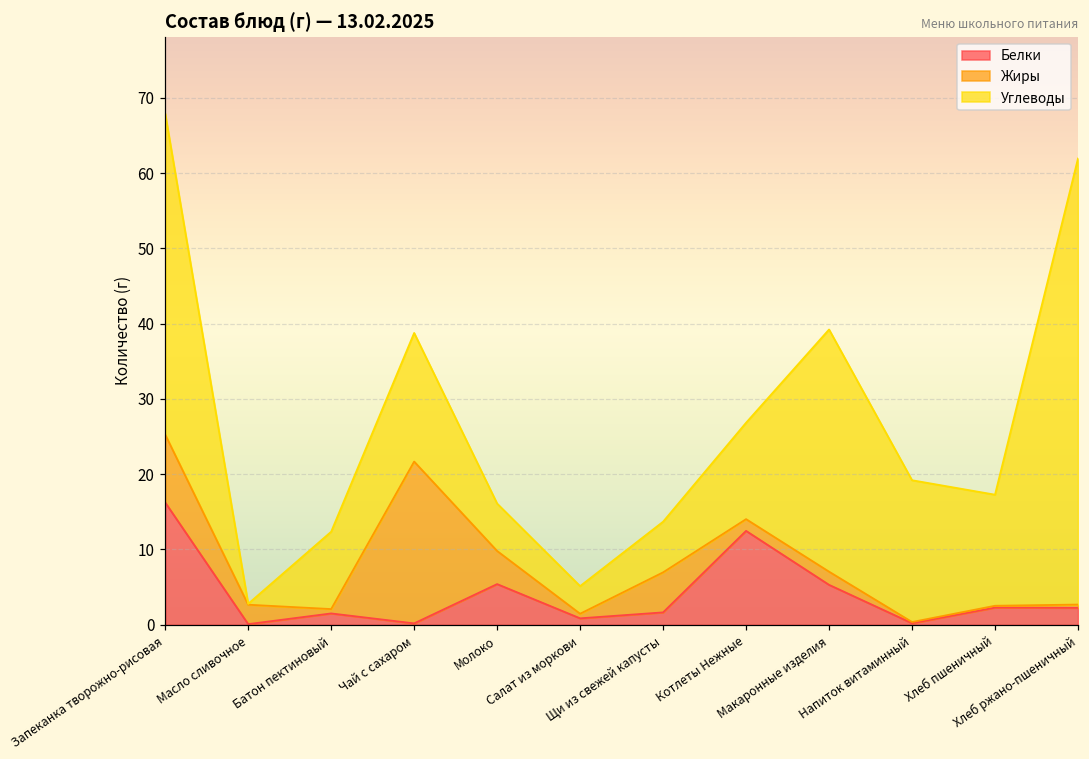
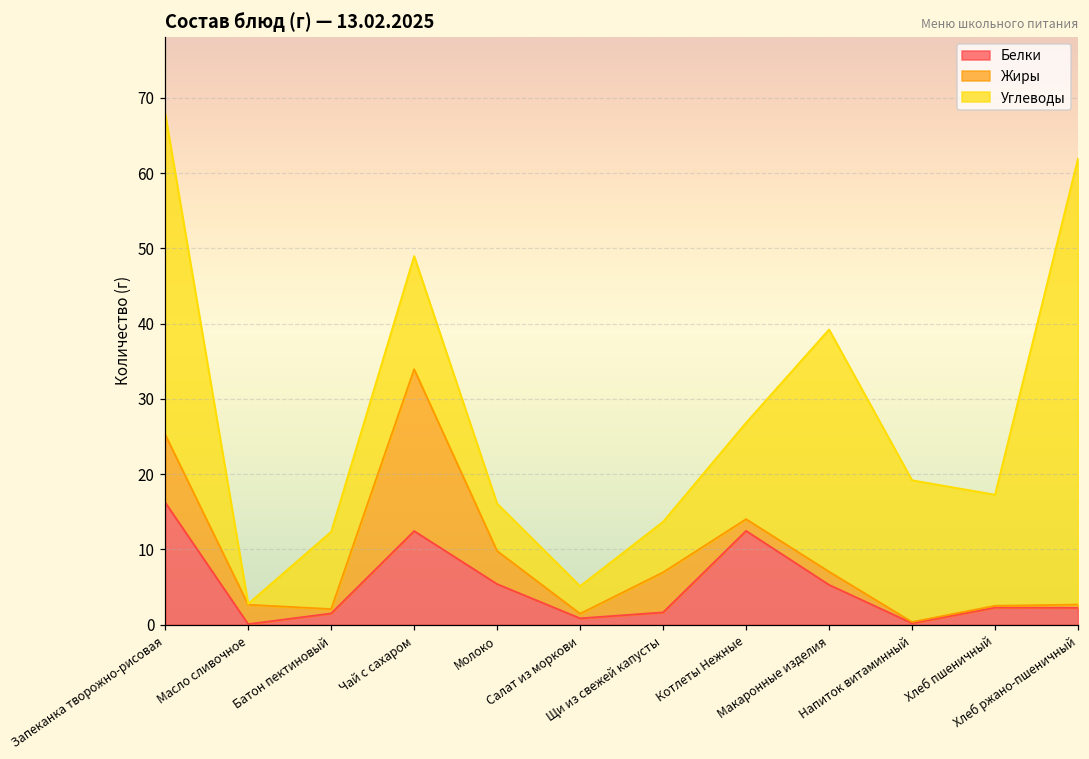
Белки, Чай с сахаром: 0 -> 12
Углеводы, Чай с сахаром: 17 -> 15
